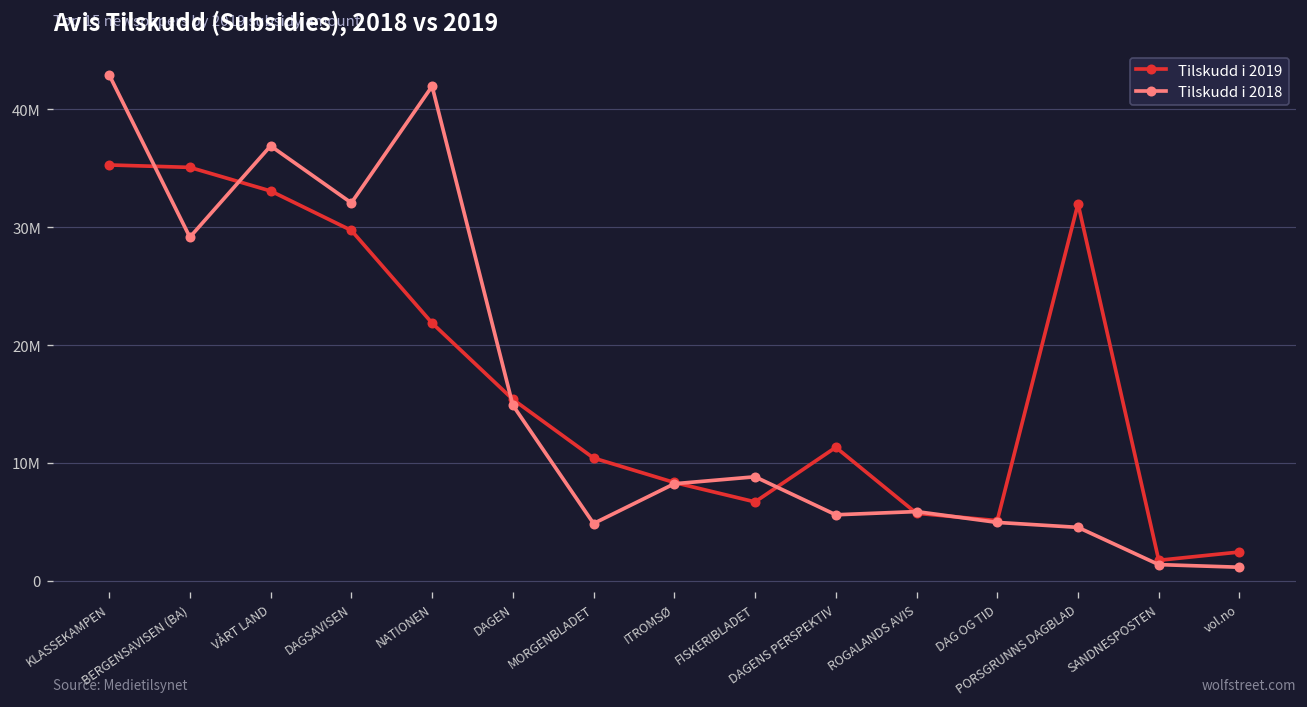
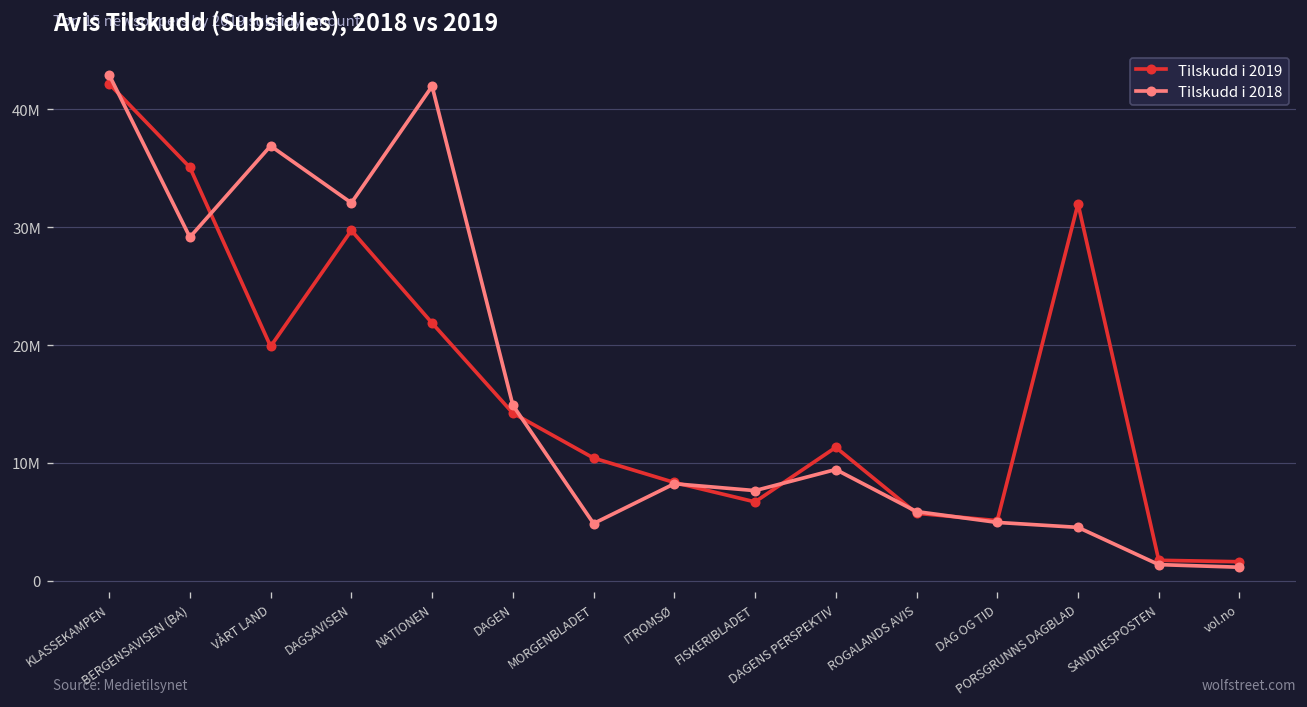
Tilskudd i 2019, KLASSEKAMPEN: 35000000 -> 42000000
Tilskudd i 2019, VÅRT LAND: 33000000 -> 20000000
Tilskudd i 2019, DAGEN: 15000000 -> 14000000
Tilskudd i 2018, FISKERIBLADET: 9000000 -> 8000000
Tilskudd i 2018, DAGENS PERSPEKTIV: 6000000 -> 9000000
Tilskudd i 2019, vol.no: 2400000 -> 1600000
